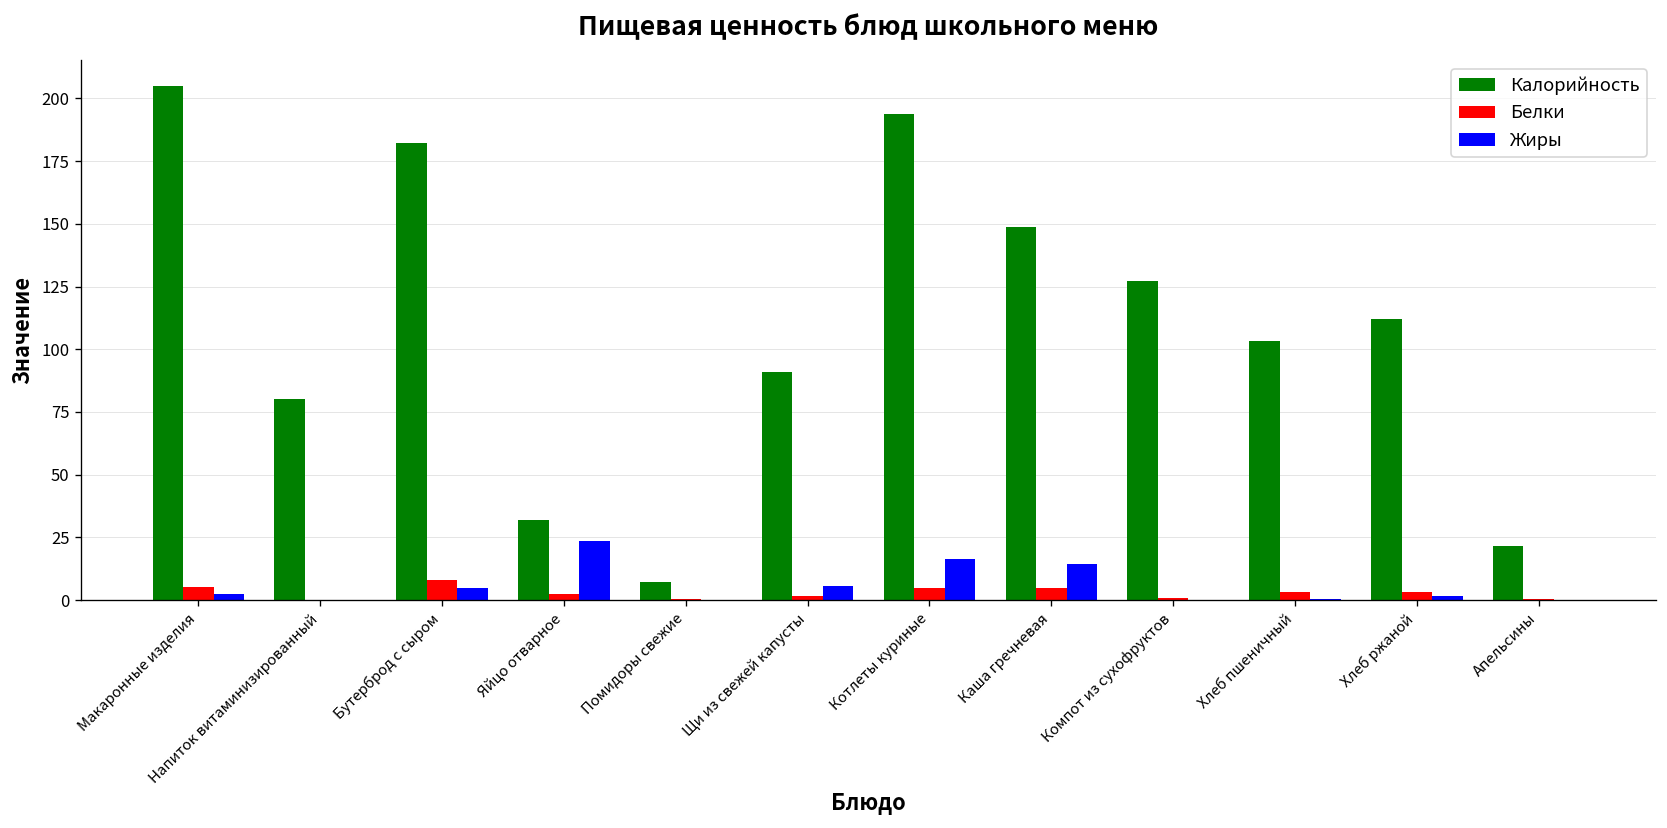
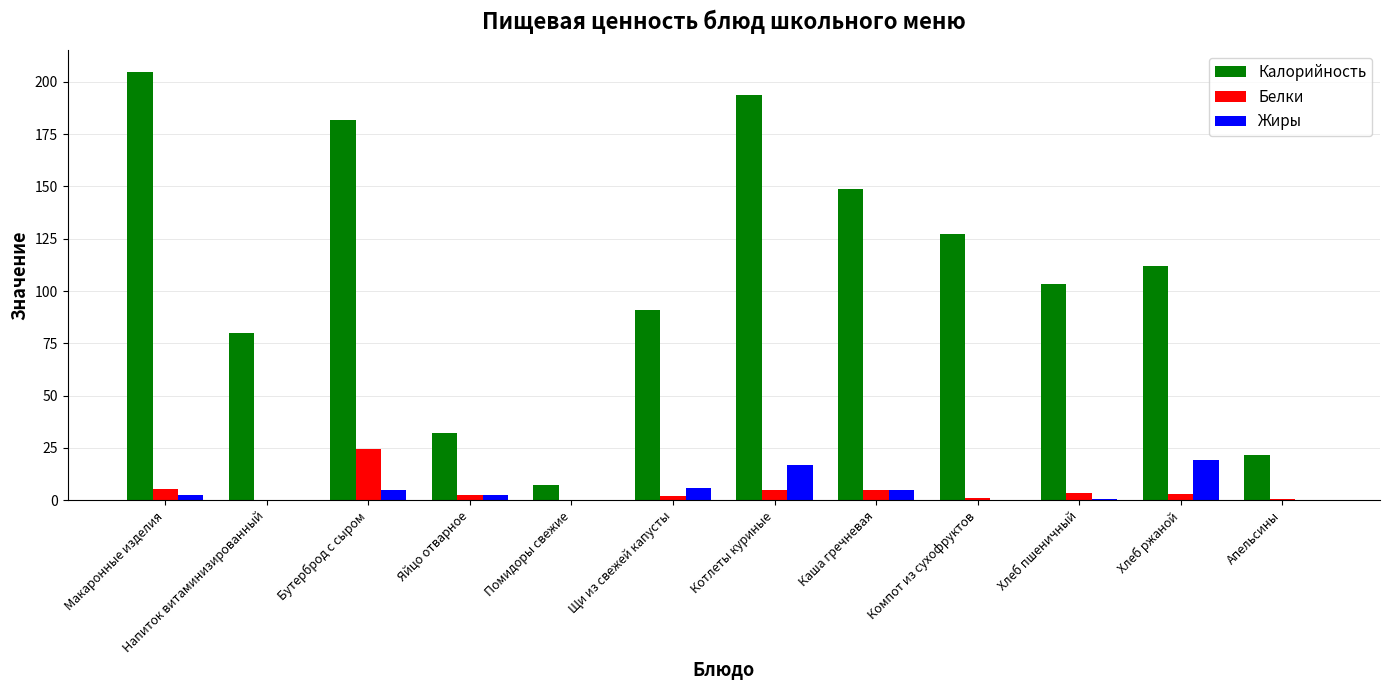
Белки, Бутерброд с сыром: 8 -> 24
Жиры, Яйцо отварное: 24 -> 2
Жиры, Каша гречневая: 14 -> 5
Жиры, Хлеб ржаной: 2 -> 19
